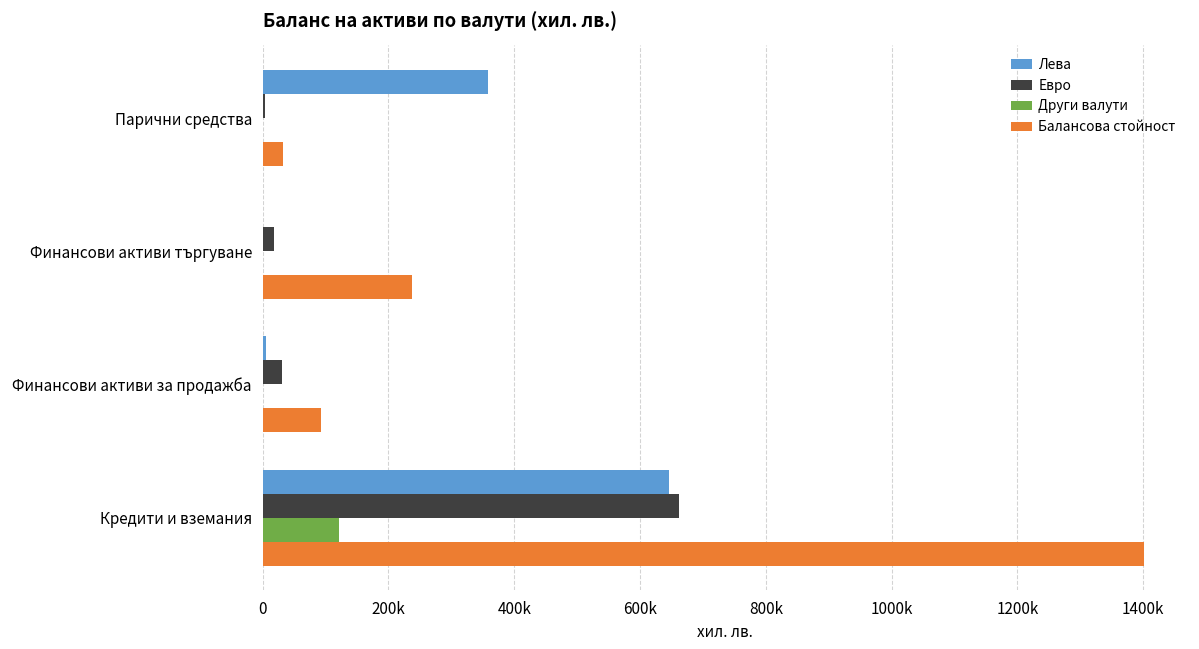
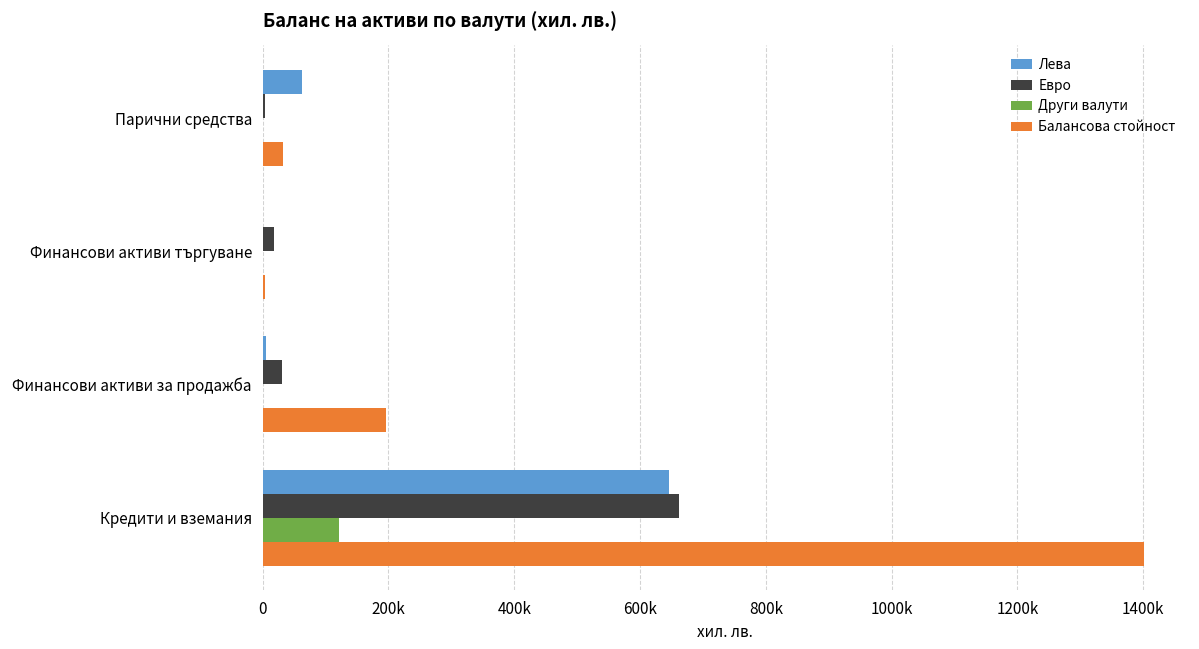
Лева, Парични средства: 360000 -> 60000
Балансова стойност, Финансови активи търгуване: 240000 -> 0
Балансова стойност, Финансови активи за продажба: 90000 -> 200000
